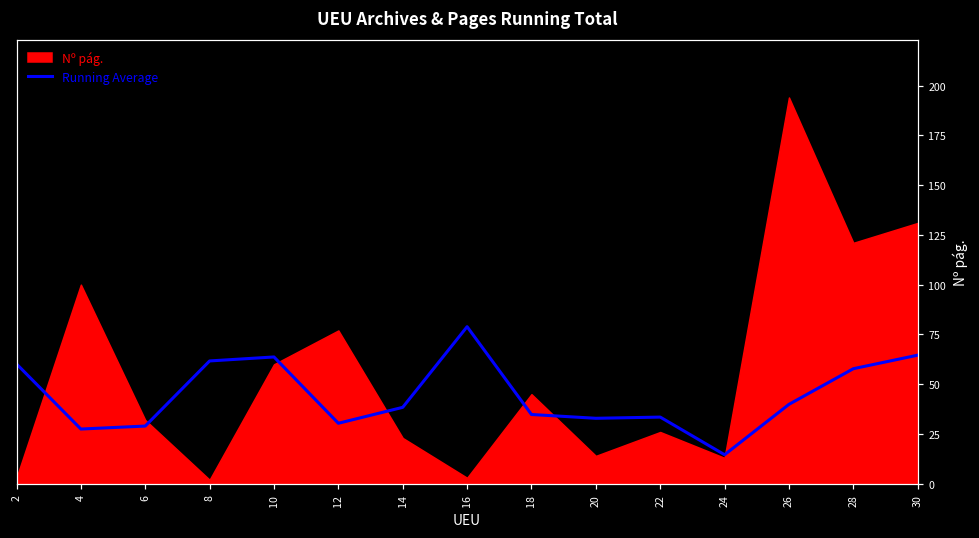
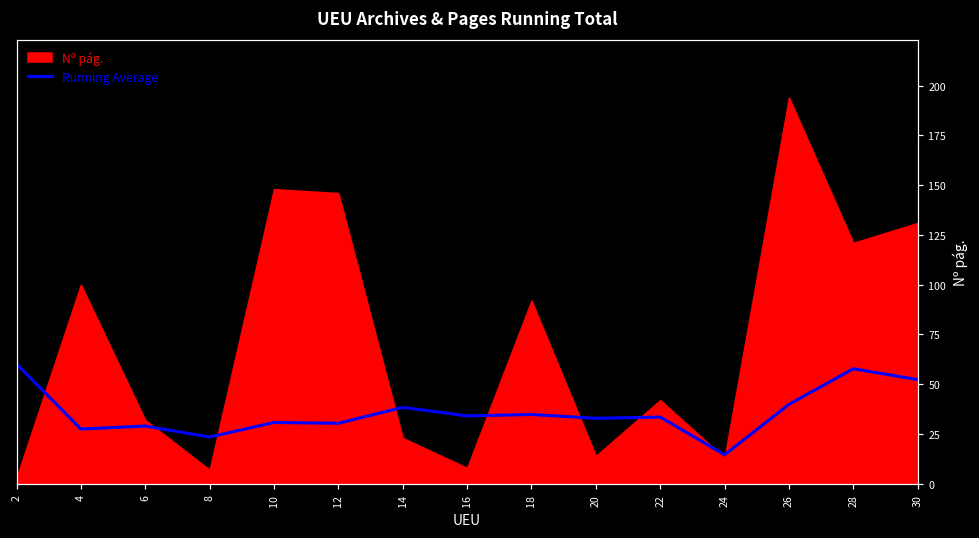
Running Average, 8: 62 -> 24
Nº pág., 8: 2 -> 7
Running Average, 10: 64 -> 31
Nº pág., 10: 60 -> 148
Nº pág., 12: 77 -> 146
Running Average, 16: 79 -> 34
Nº pág., 16: 3 -> 8
Nº pág., 18: 45 -> 92
Nº pág., 22: 26 -> 42
Running Average, 30: 65 -> 52
